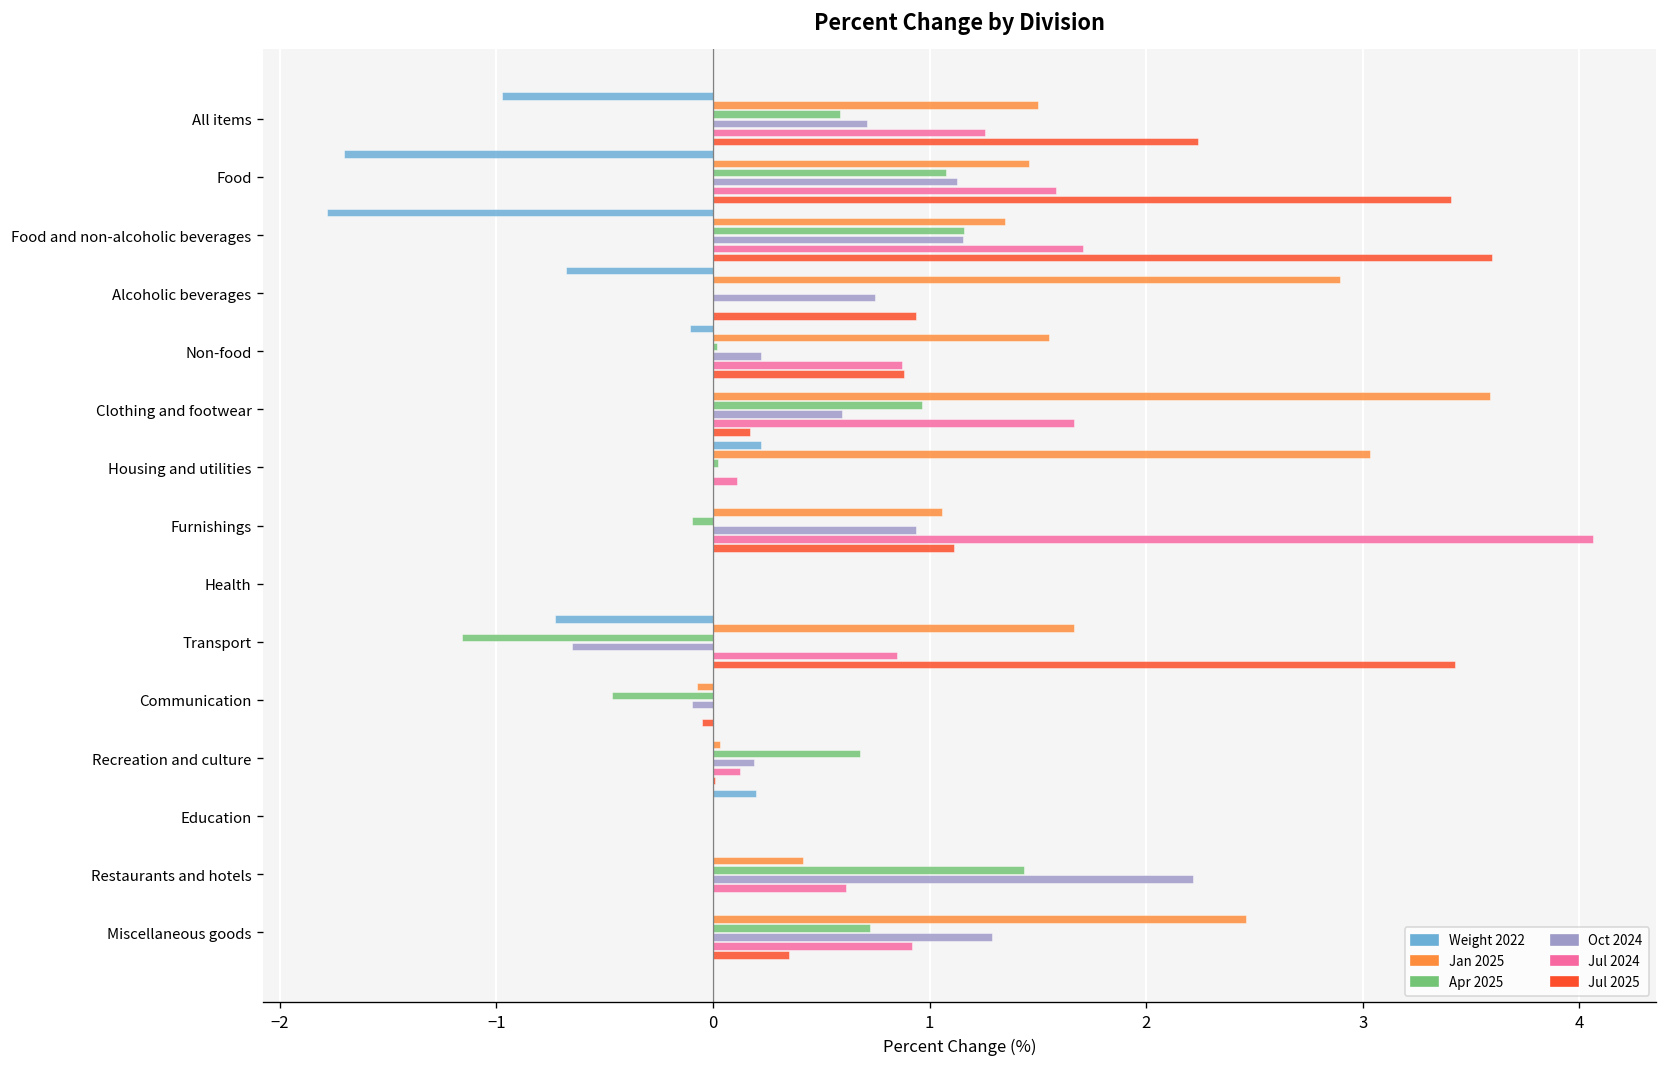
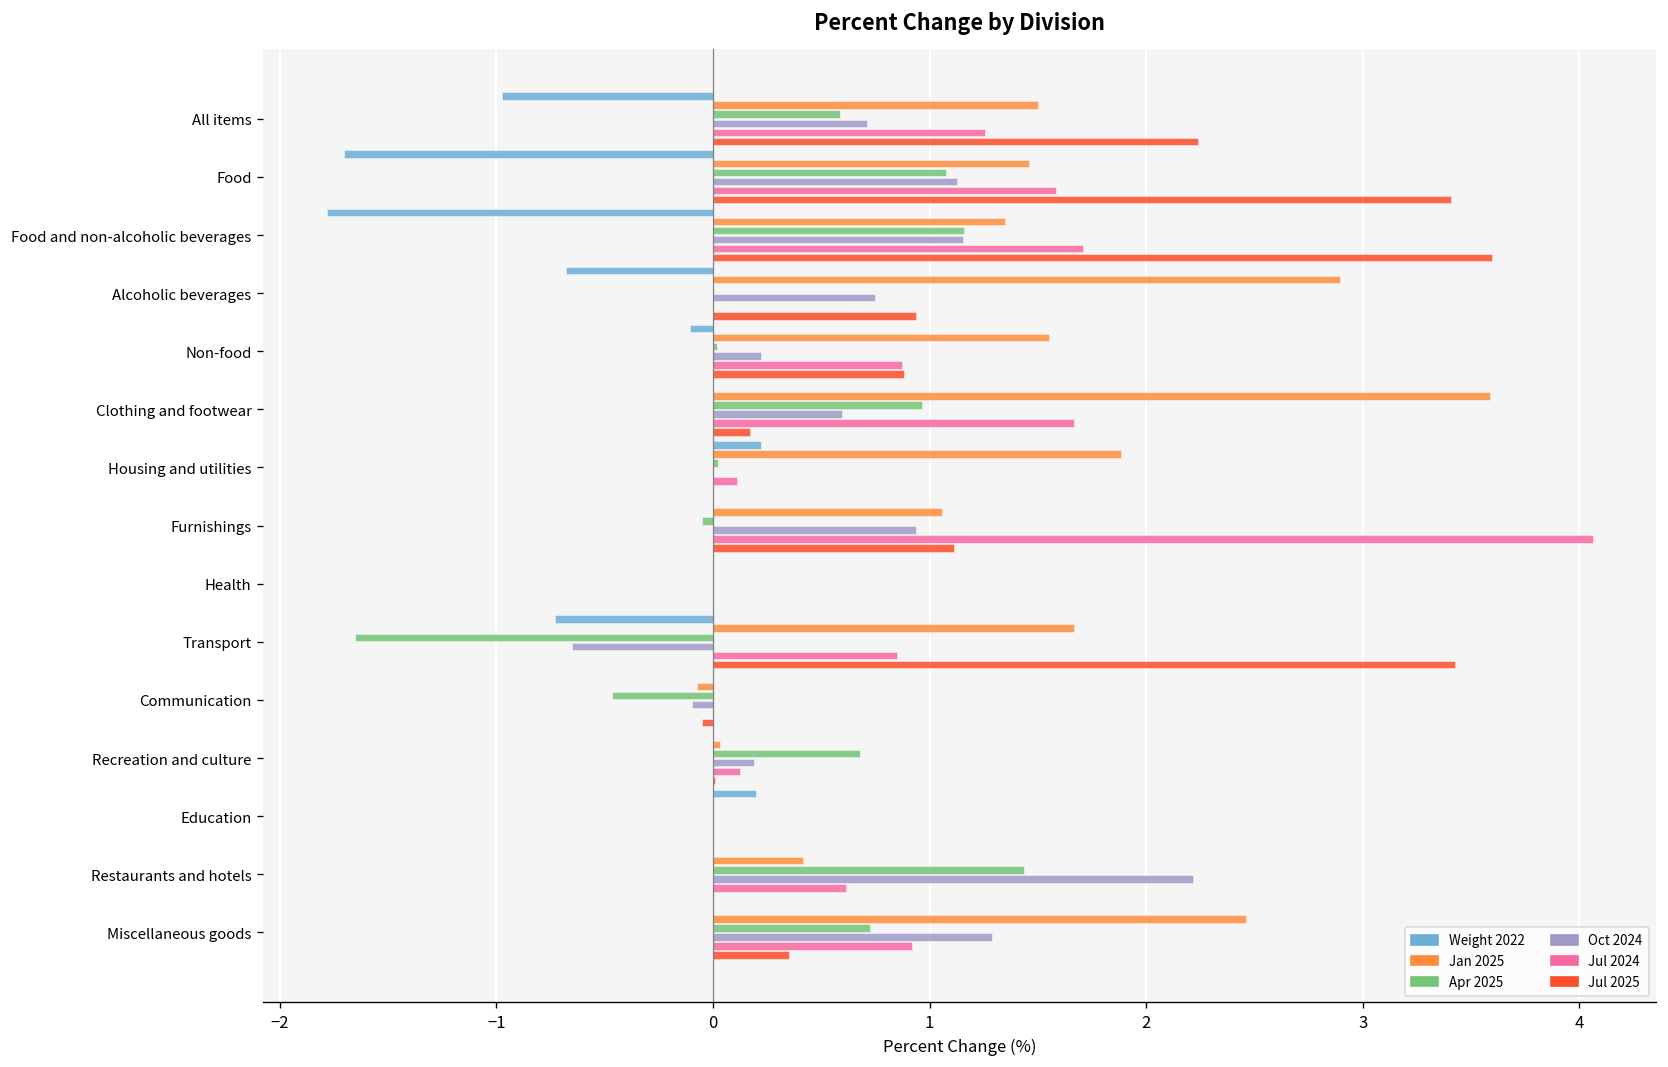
Jan 2025, Housing and utilities: 3.03 -> 1.88
Apr 2025, Furnishings: -0.10 -> -0.05
Apr 2025, Transport: -1.16 -> -1.65
